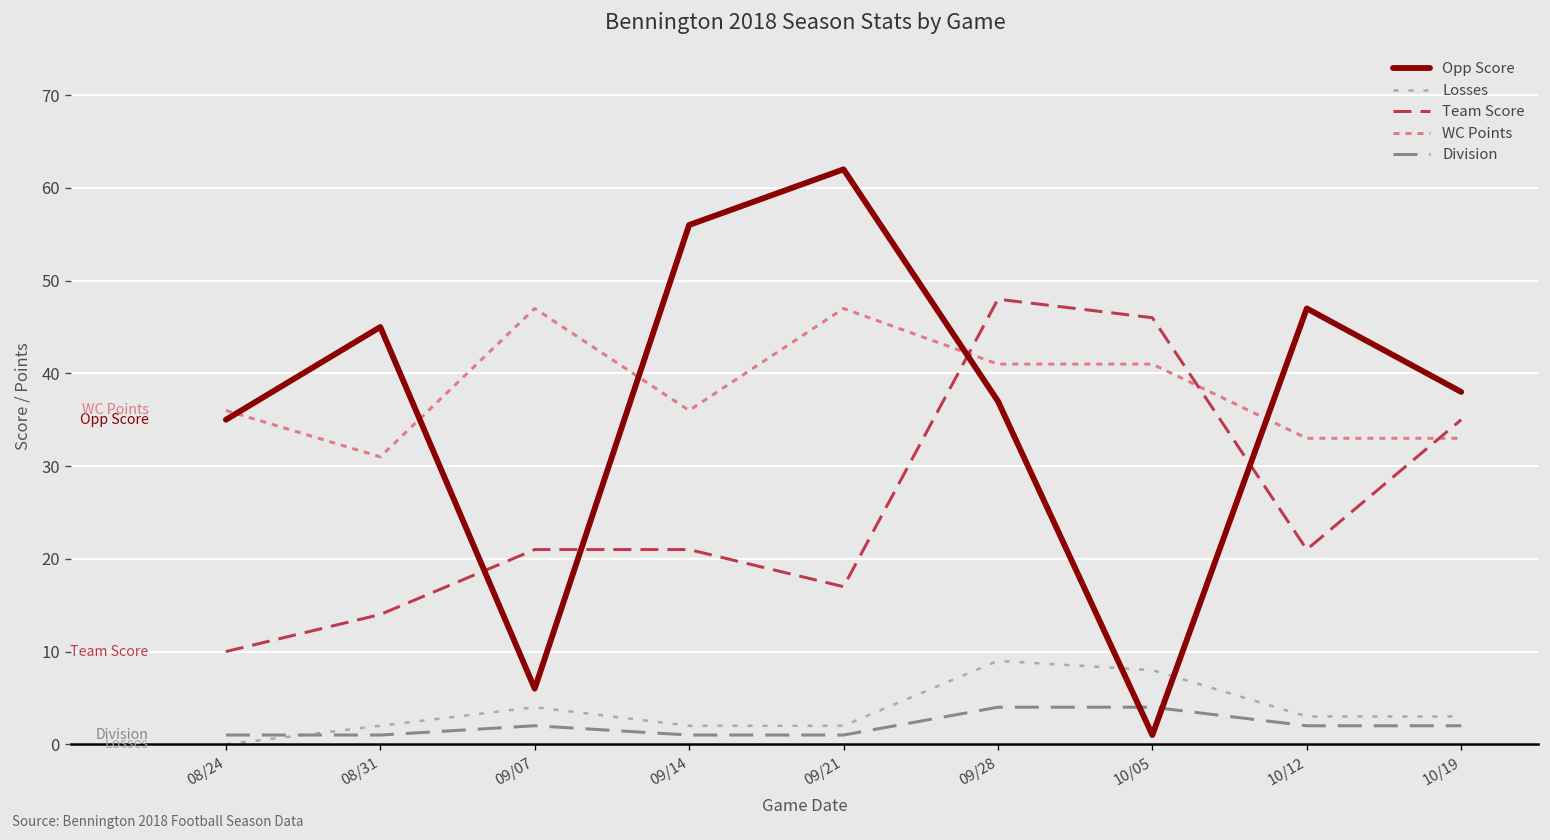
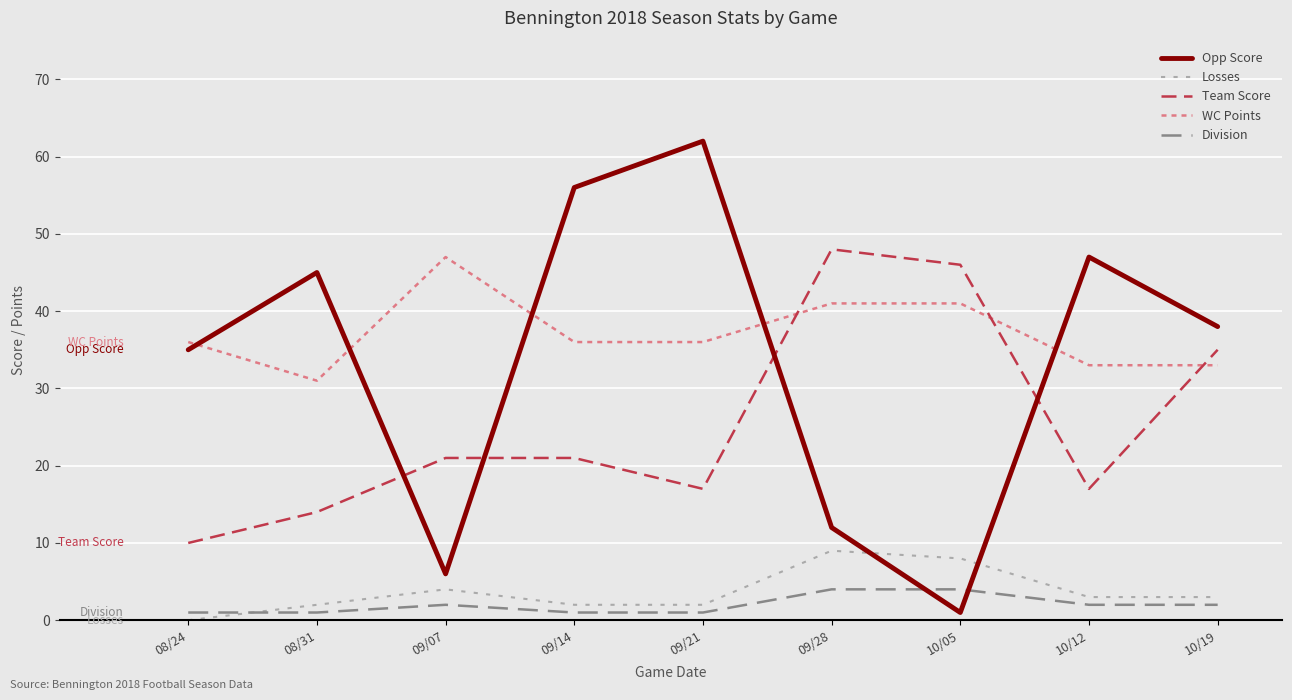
WC Points, 09/21: 47 -> 36
Opp Score, 09/28: 37 -> 12
Team Score, 10/12: 21 -> 17
